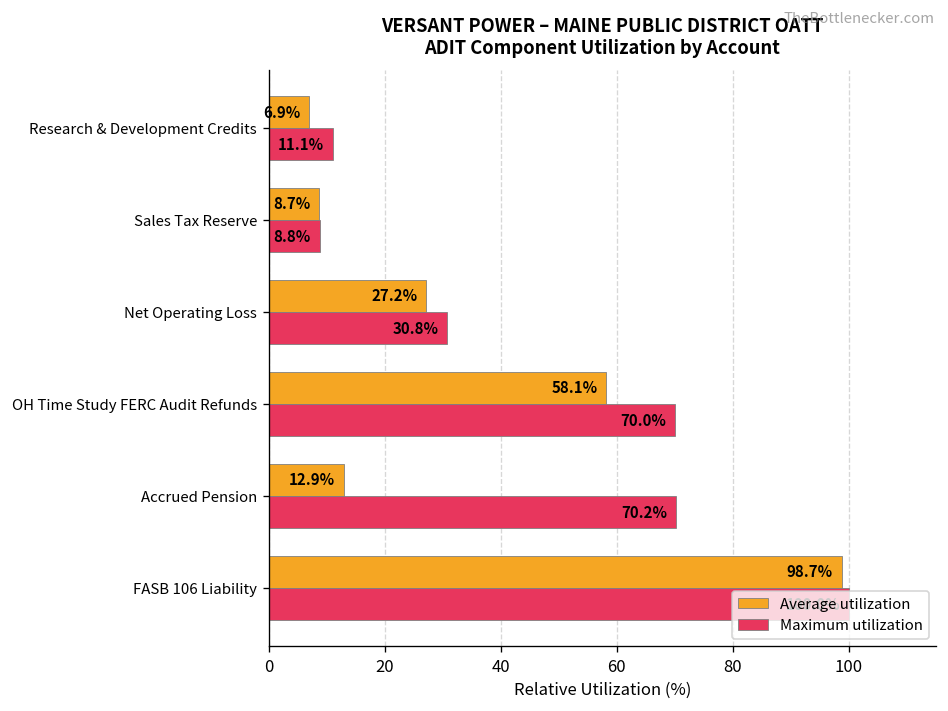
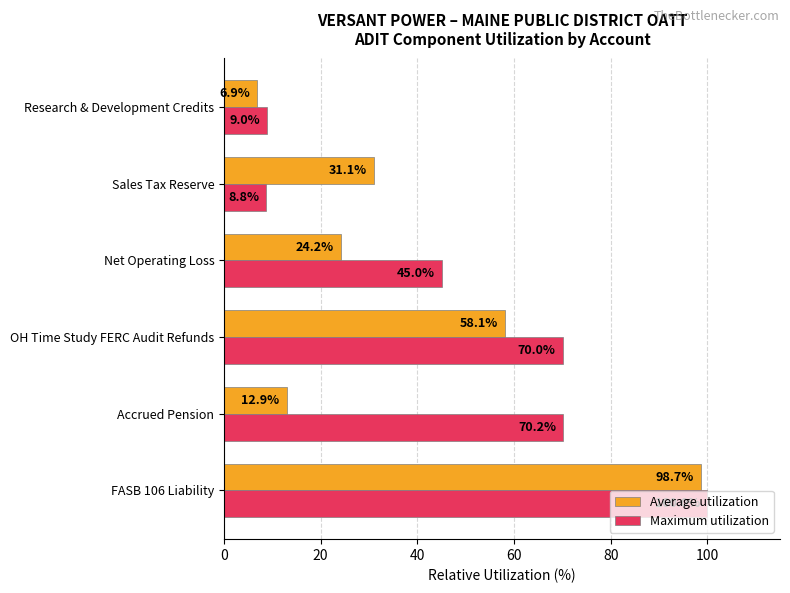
Maximum utilization, Research & Development Credits: 11.1% -> 9.0%
Average utilization, Sales Tax Reserve: 8.7% -> 31.1%
Average utilization, Net Operating Loss: 27.2% -> 24.2%
Maximum utilization, Net Operating Loss: 30.8% -> 45.0%
